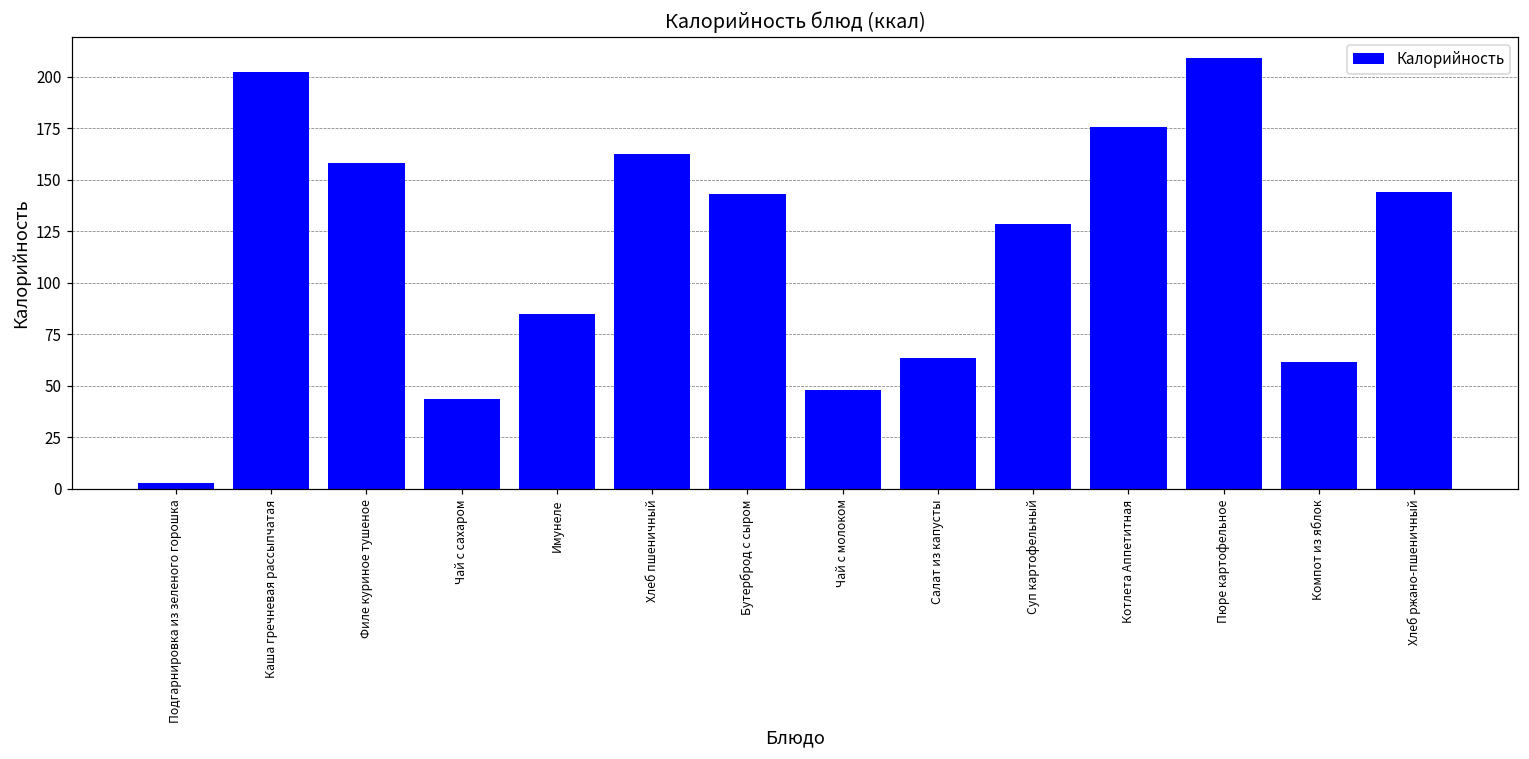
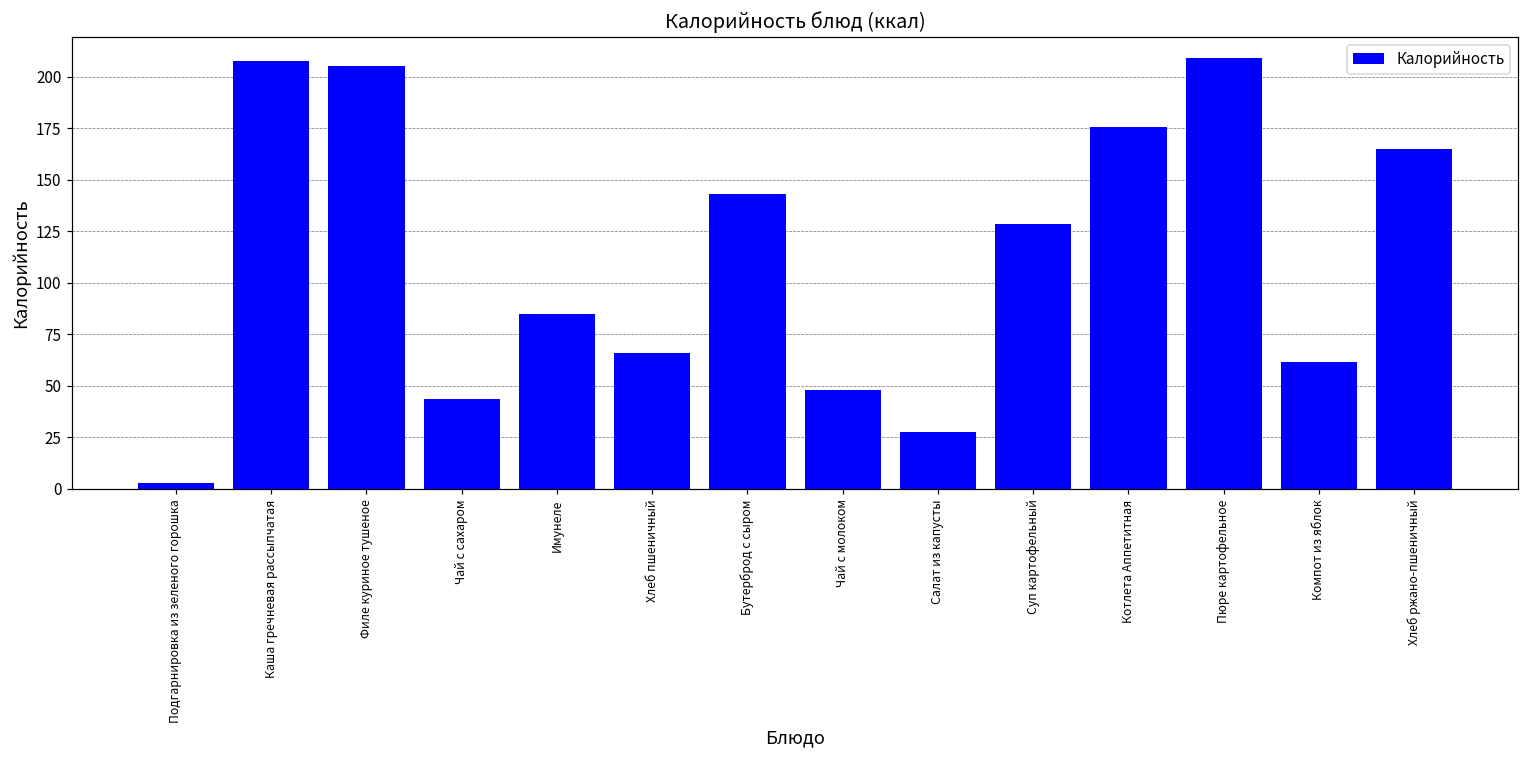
Каша гречневая рассыпчатая: 202 -> 208
Филе куриное тушеное: 158 -> 205
Хлеб пшеничный: 162 -> 66
Салат из капусты: 63 -> 28
Хлеб ржано-пшеничный: 144 -> 165
